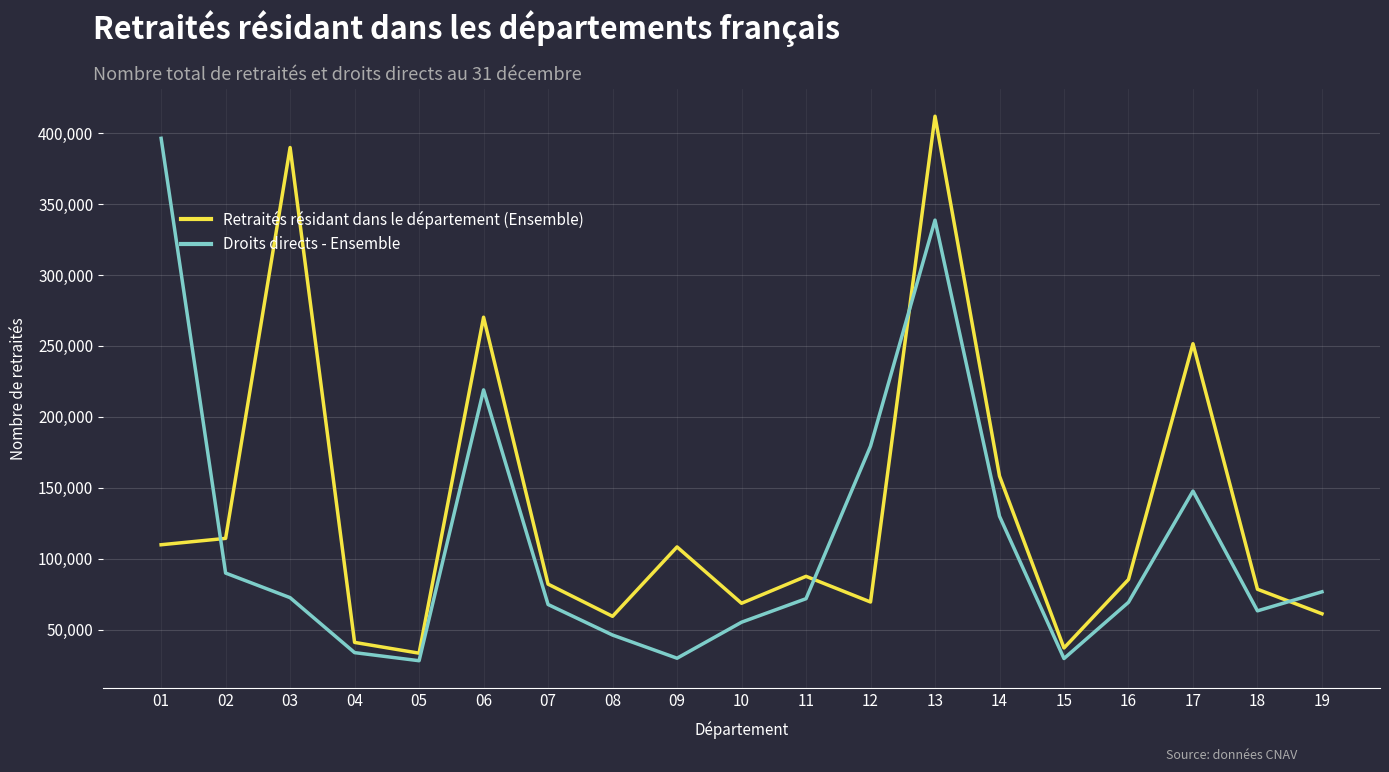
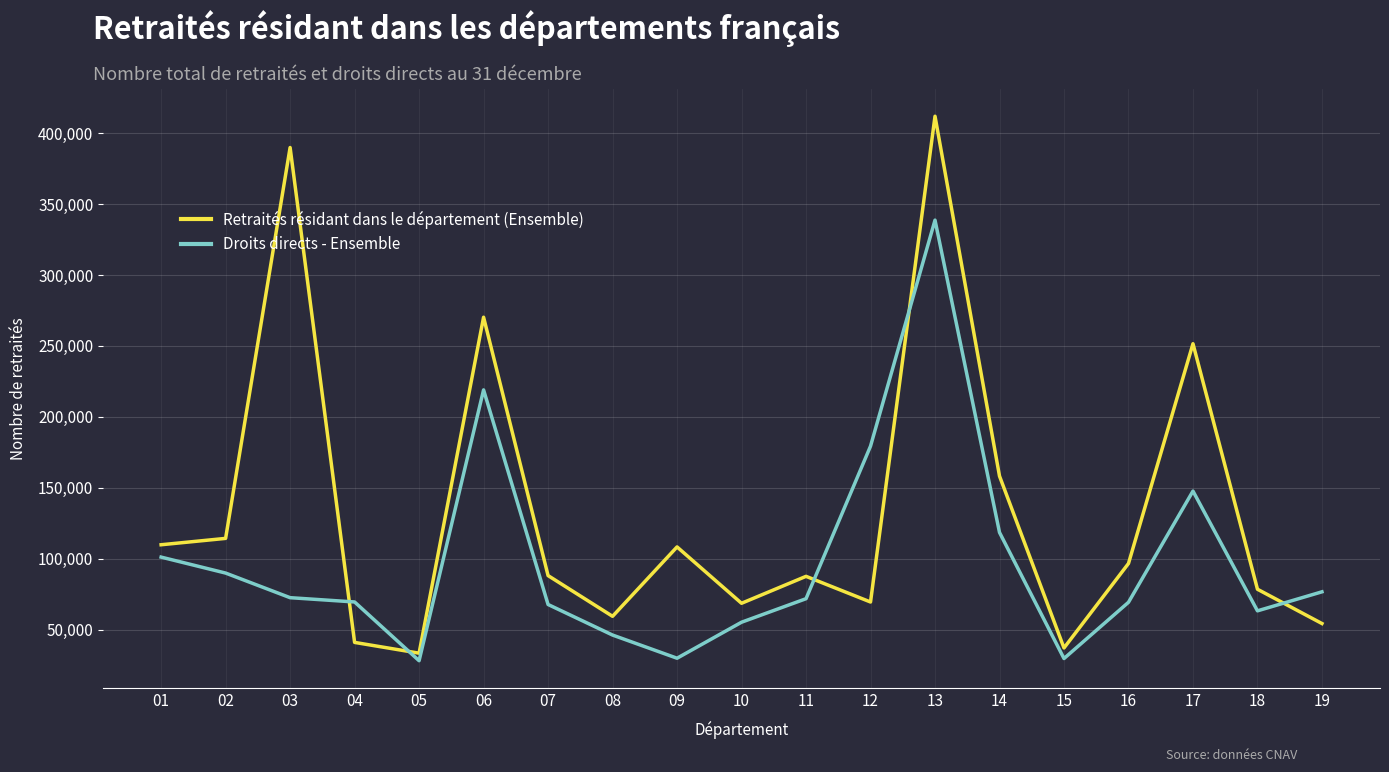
Droits directs - Ensemble, 01: 396,000 -> 101,000
Droits directs - Ensemble, 04: 34,000 -> 70,000
Retraités résidant dans le département (Ensemble), 07: 82,000 -> 88,000
Droits directs - Ensemble, 14: 130,000 -> 119,000
Retraités résidant dans le département (Ensemble), 16: 86,000 -> 97,000
Retraités résidant dans le département (Ensemble), 19: 61,000 -> 54,000
